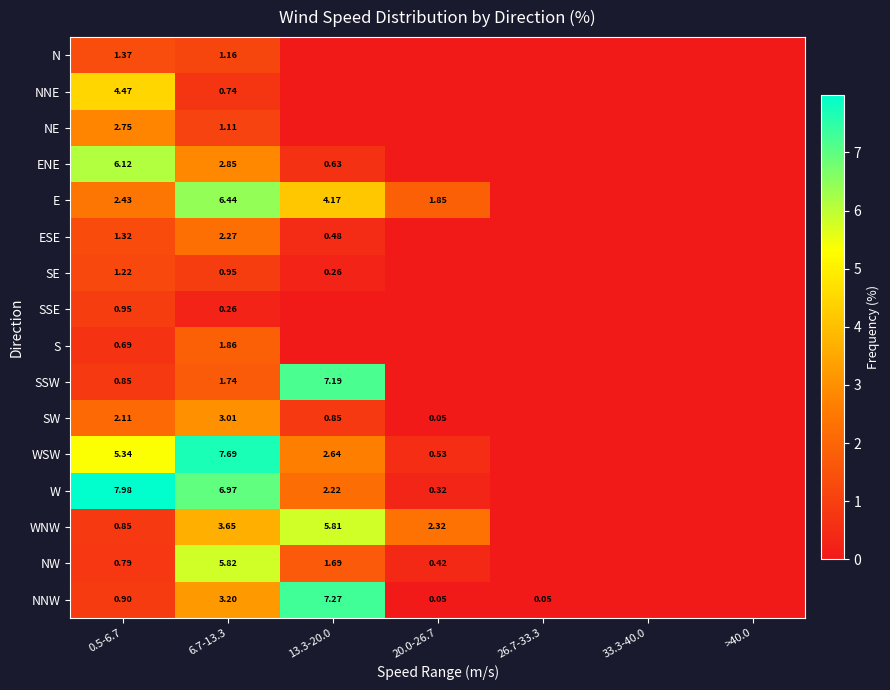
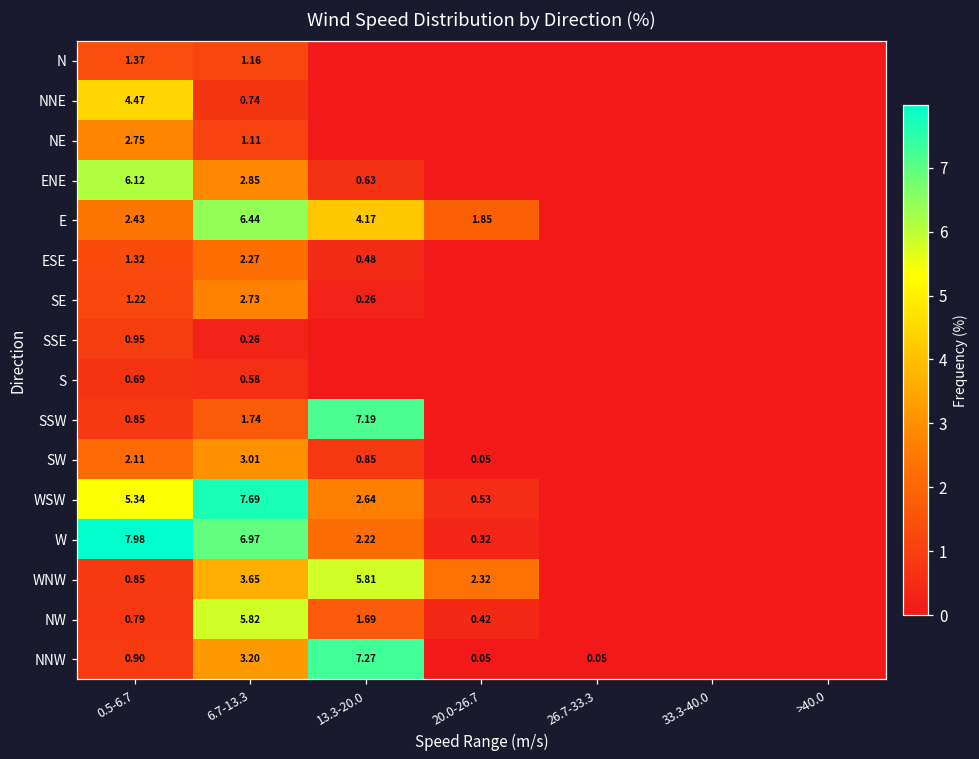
SE, 6.7-13.3: 0.95 -> 2.73
S, 6.7-13.3: 1.86 -> 0.58
